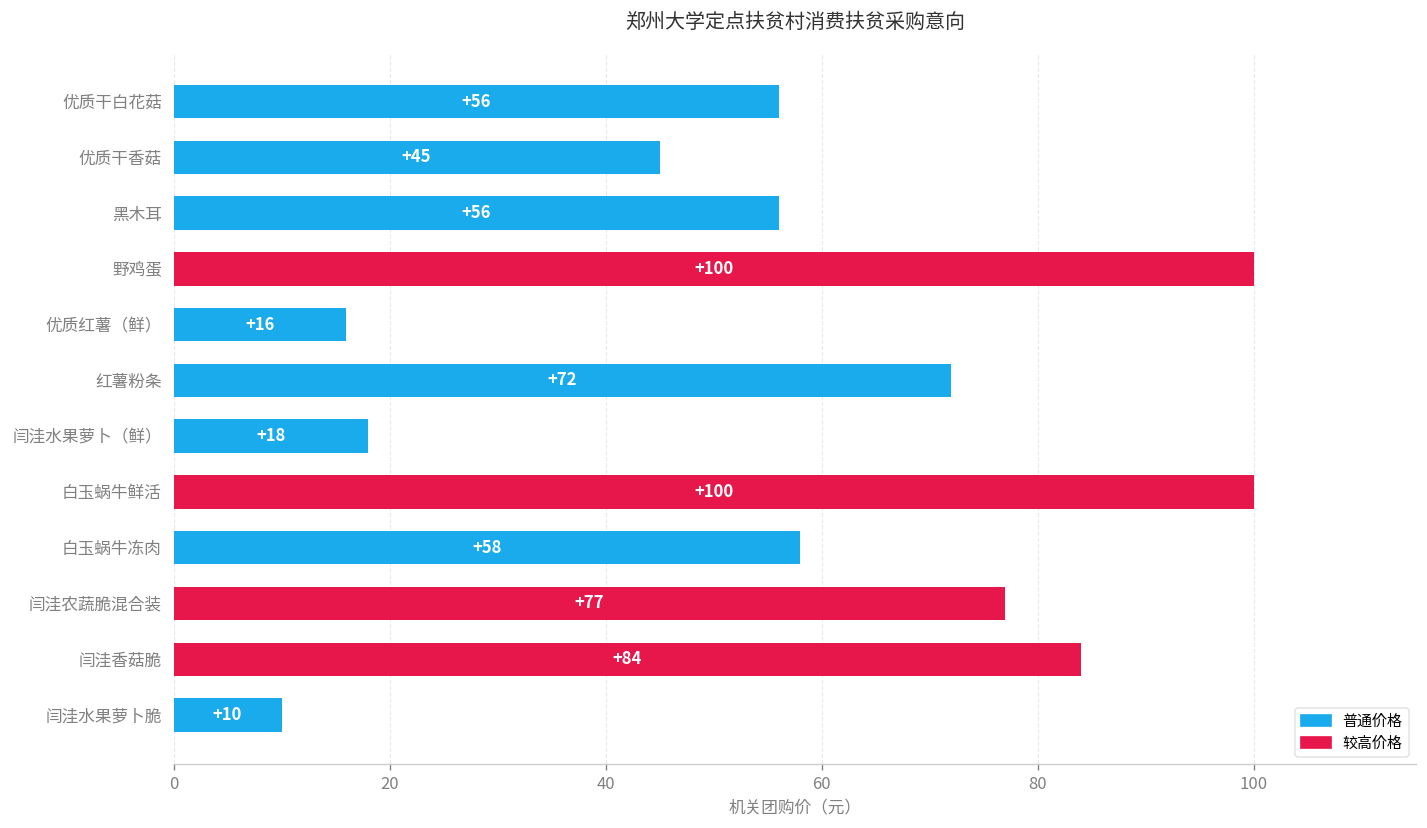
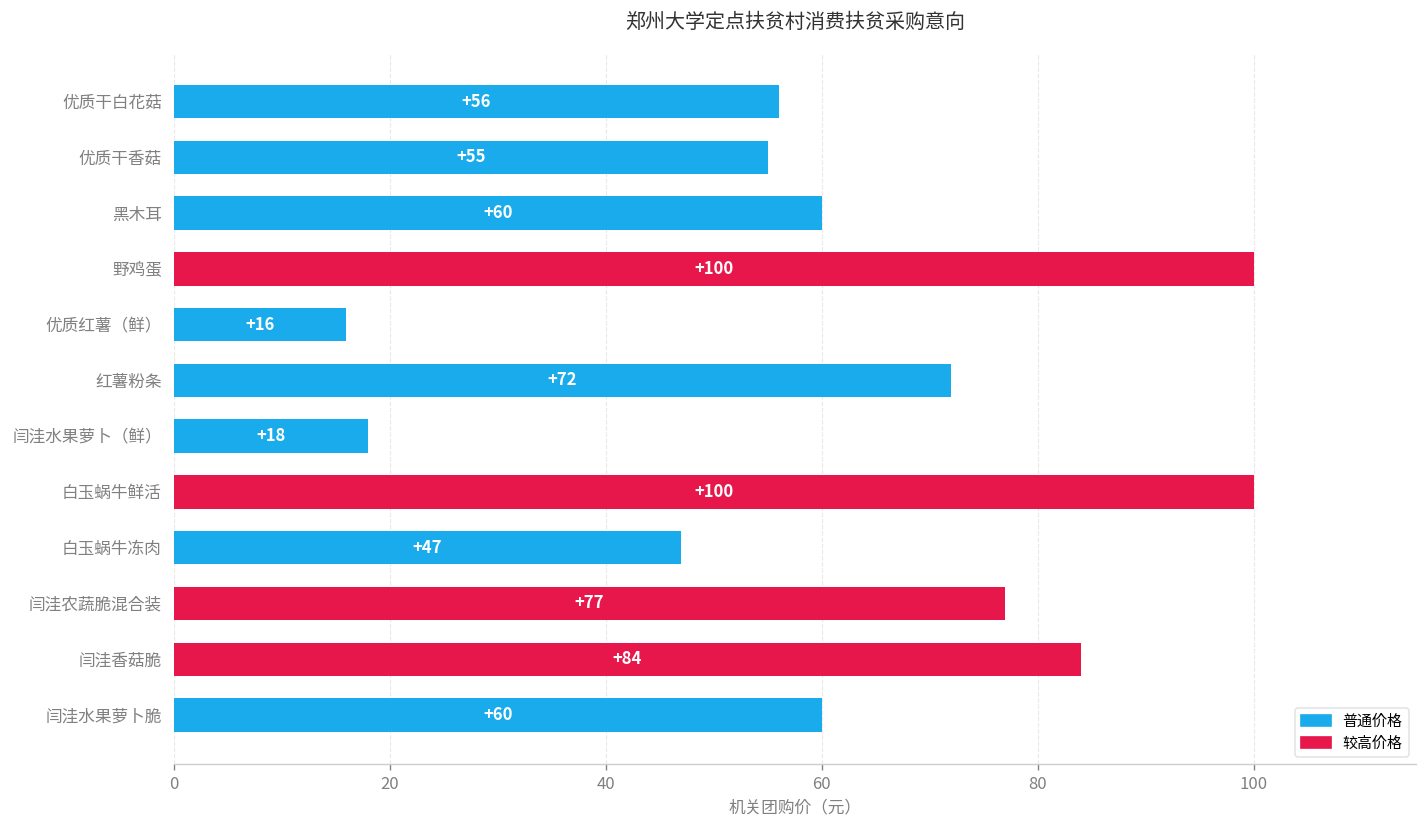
优质干香菇: +45 -> +55
黑木耳: +56 -> +60
白玉蜗牛冻肉: +58 -> +47
闫洼水果萝卜脆: +10 -> +60
